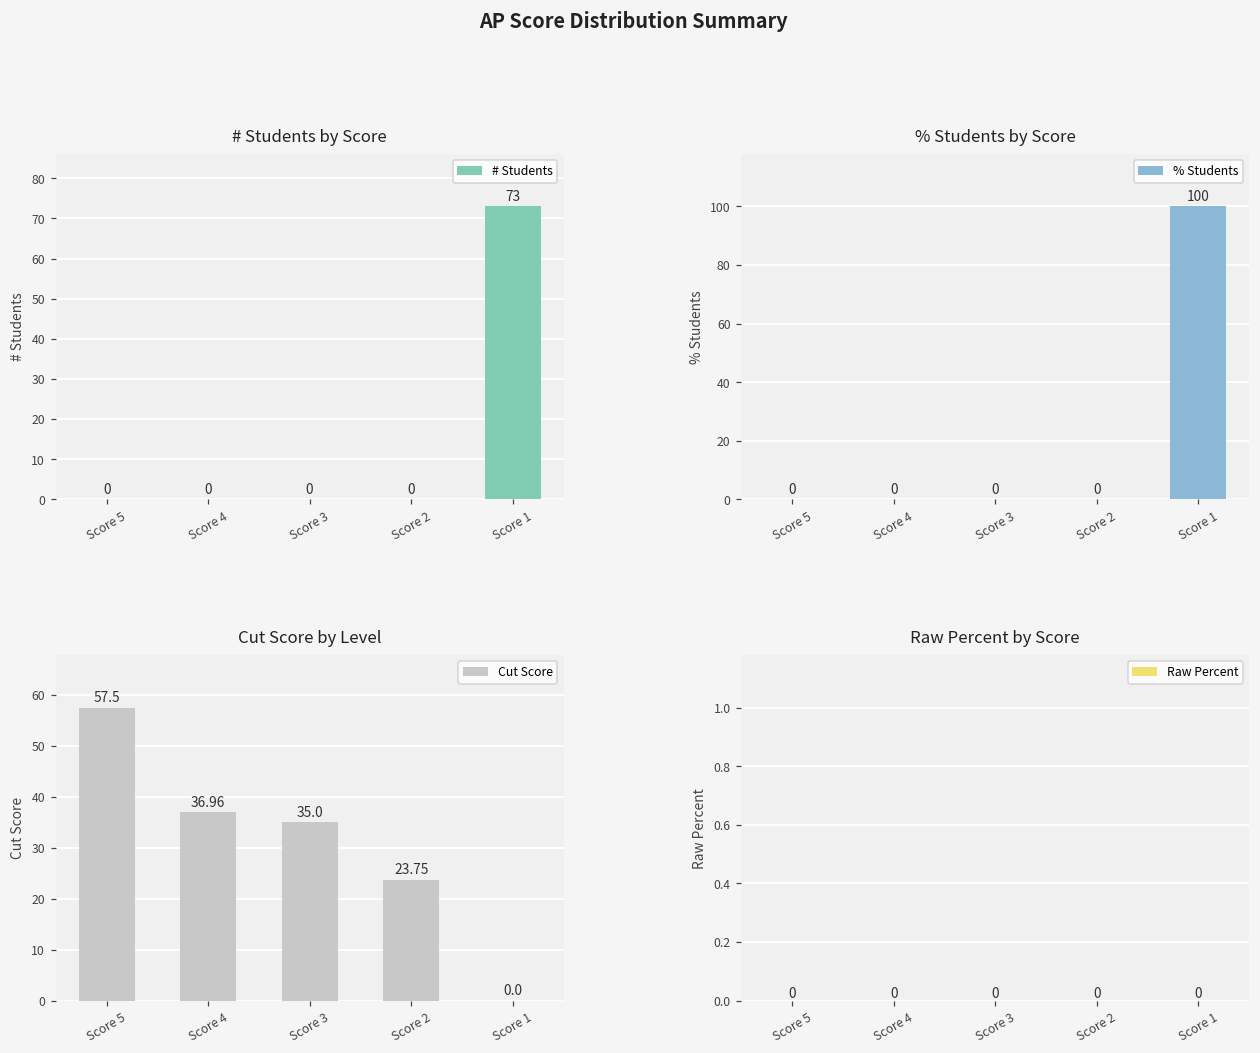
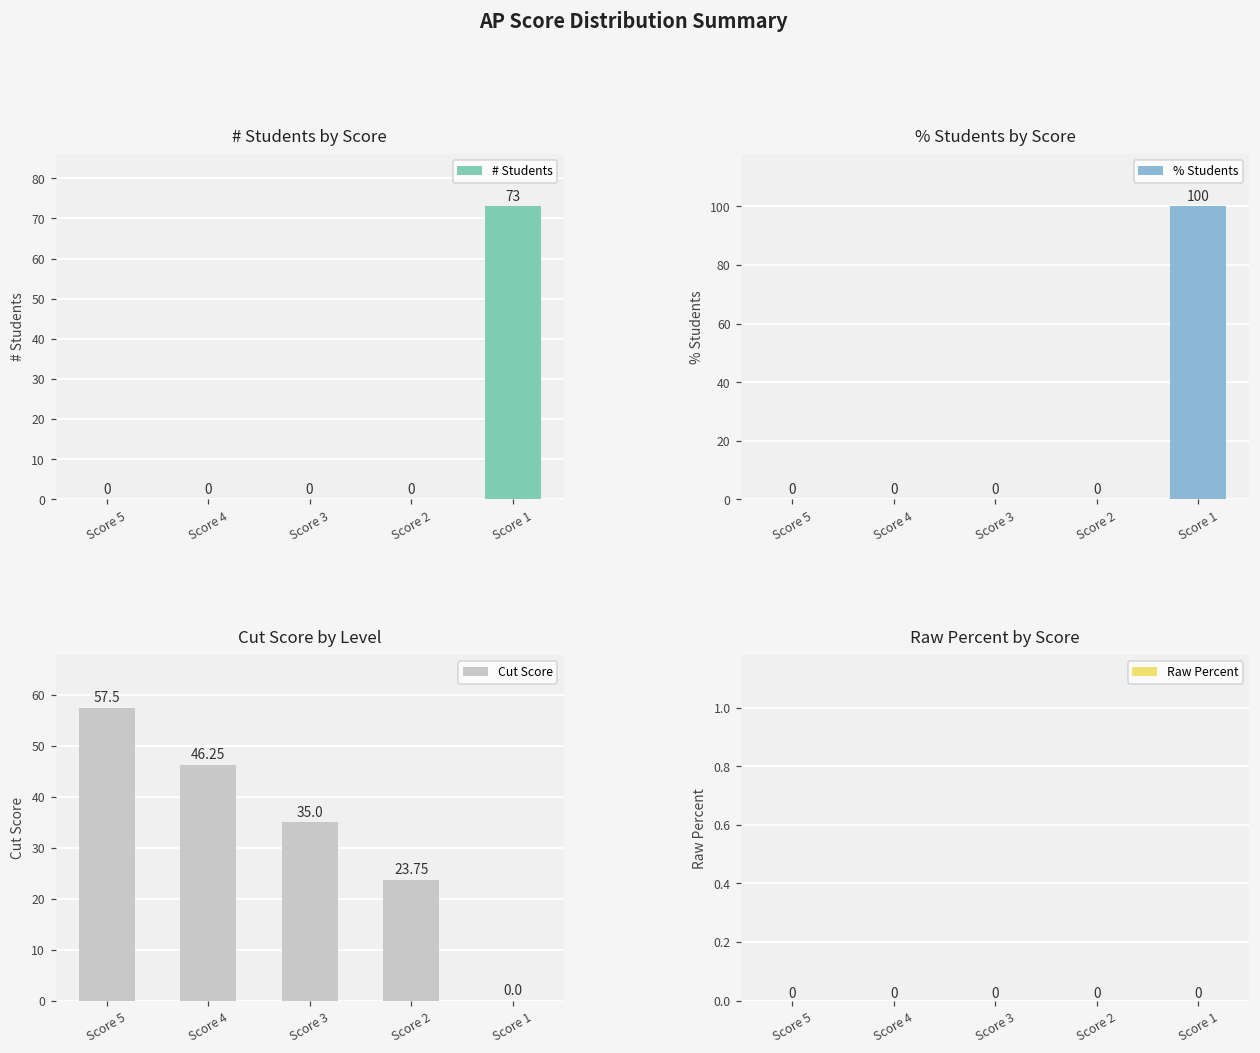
Cut Score by Level, Score 4: 36.96 -> 46.25
